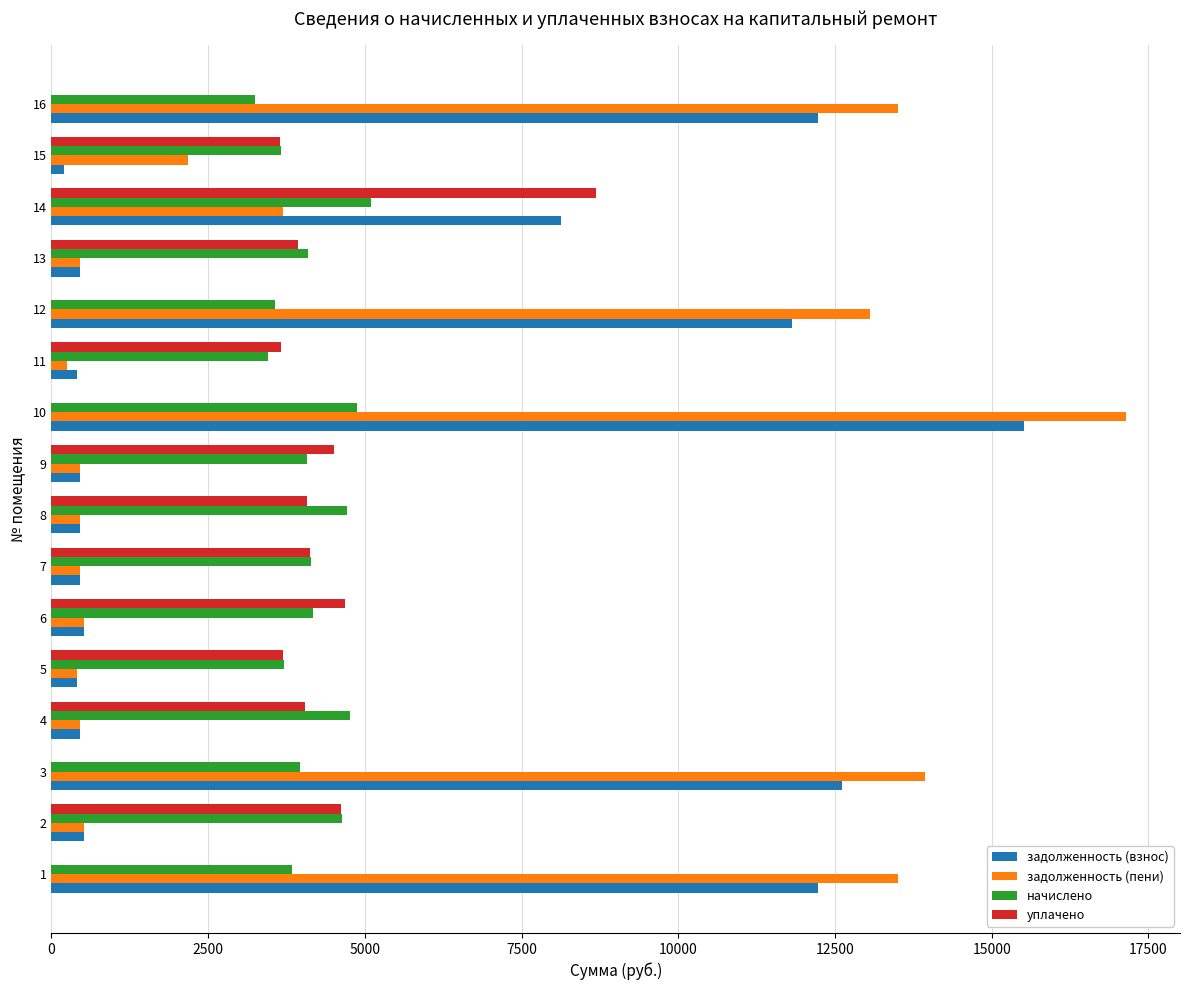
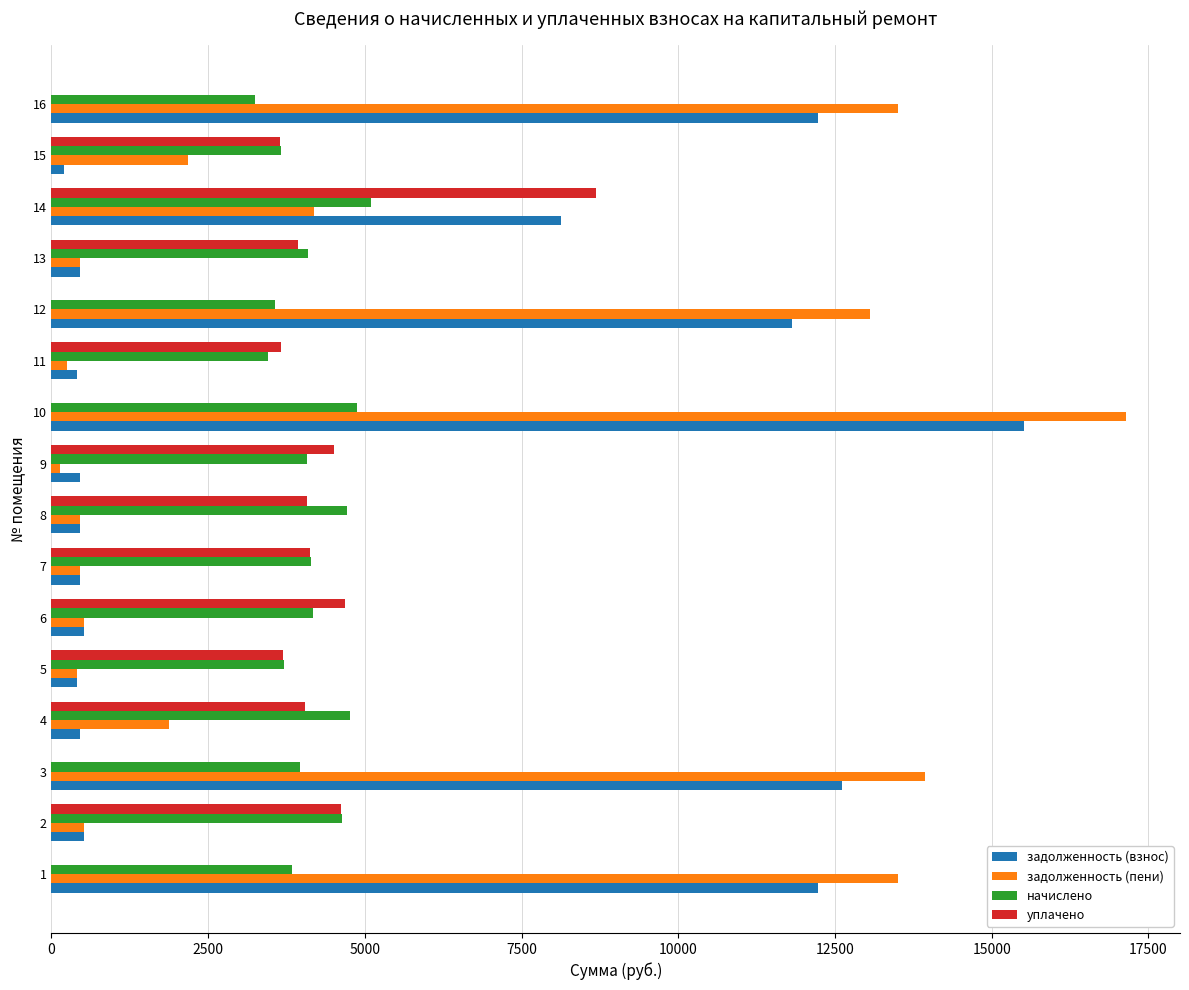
задолженность (пени), 14: 3700 -> 4200
задолженность (пени), 9: 500 -> 100
задолженность (пени), 4: 500 -> 1900
